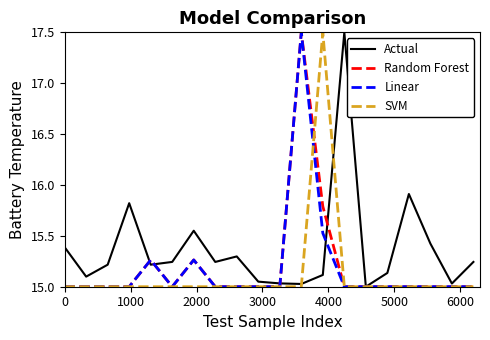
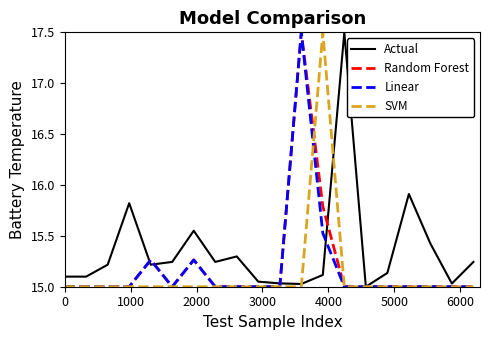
Actual, 0: 15.39 -> 15.10
